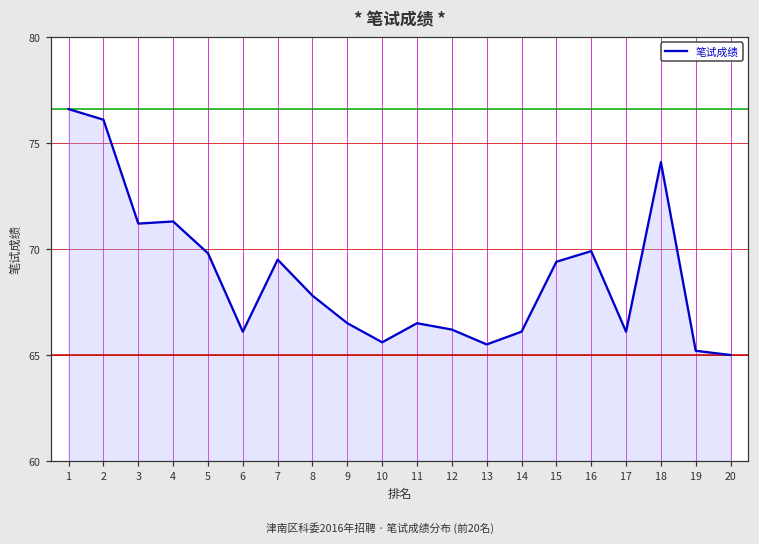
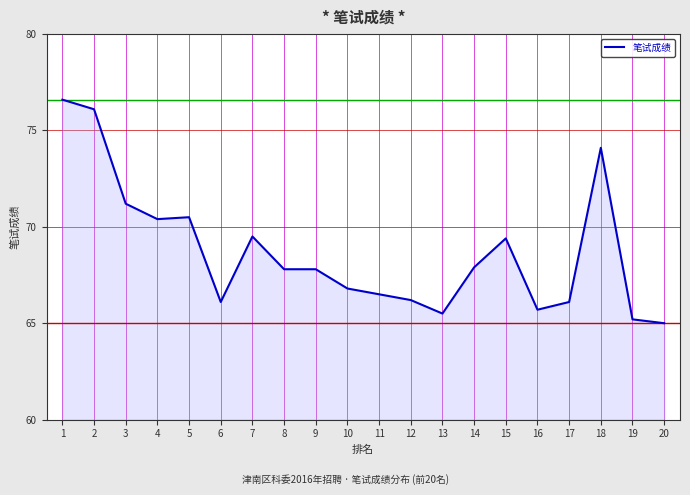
4: 71.3 -> 70.4
5: 69.8 -> 70.5
9: 66.5 -> 67.8
10: 65.6 -> 66.8
14: 66.1 -> 67.9
16: 69.9 -> 65.7
